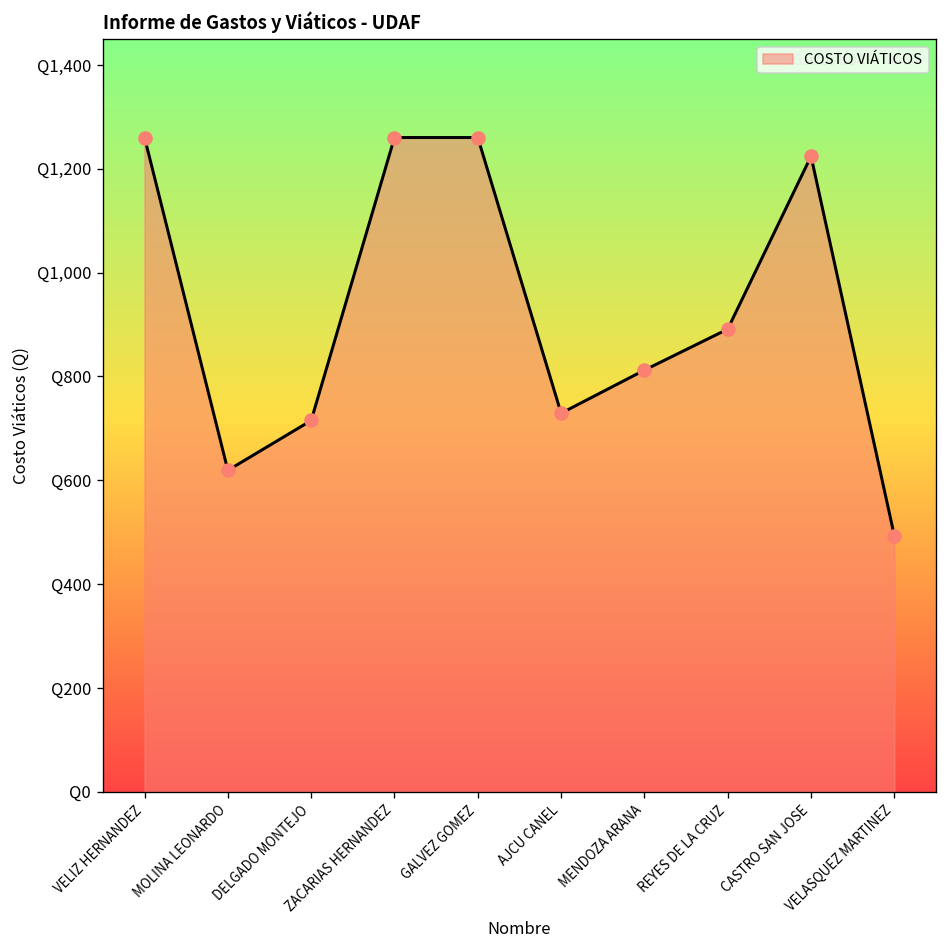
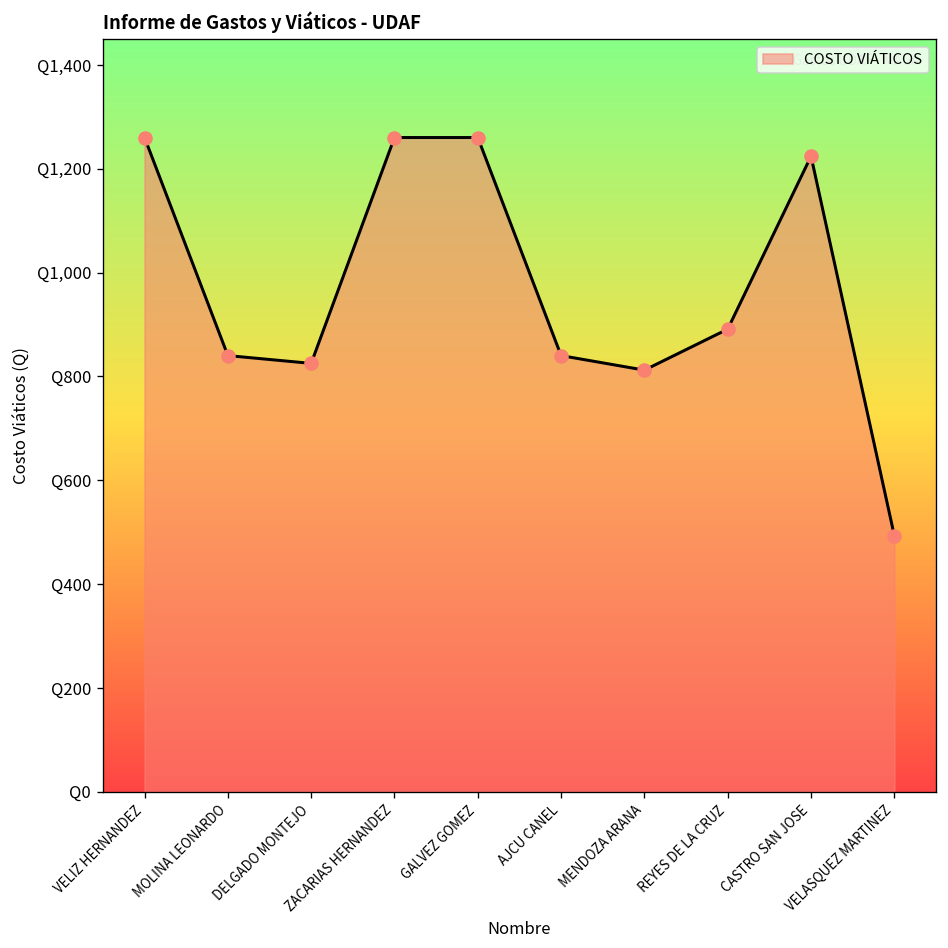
MOLINA LEONARDO: Q620 -> Q840
DELGADO MONTEJO: Q720 -> Q830
AJCU CANEL: Q730 -> Q840
